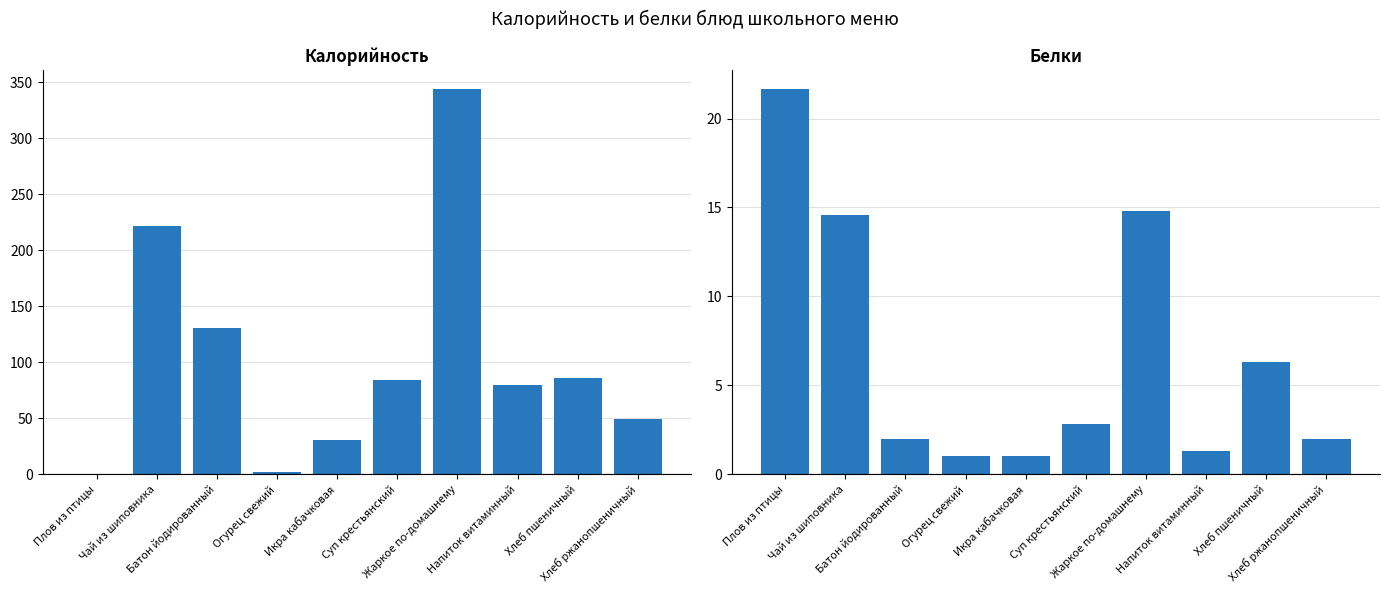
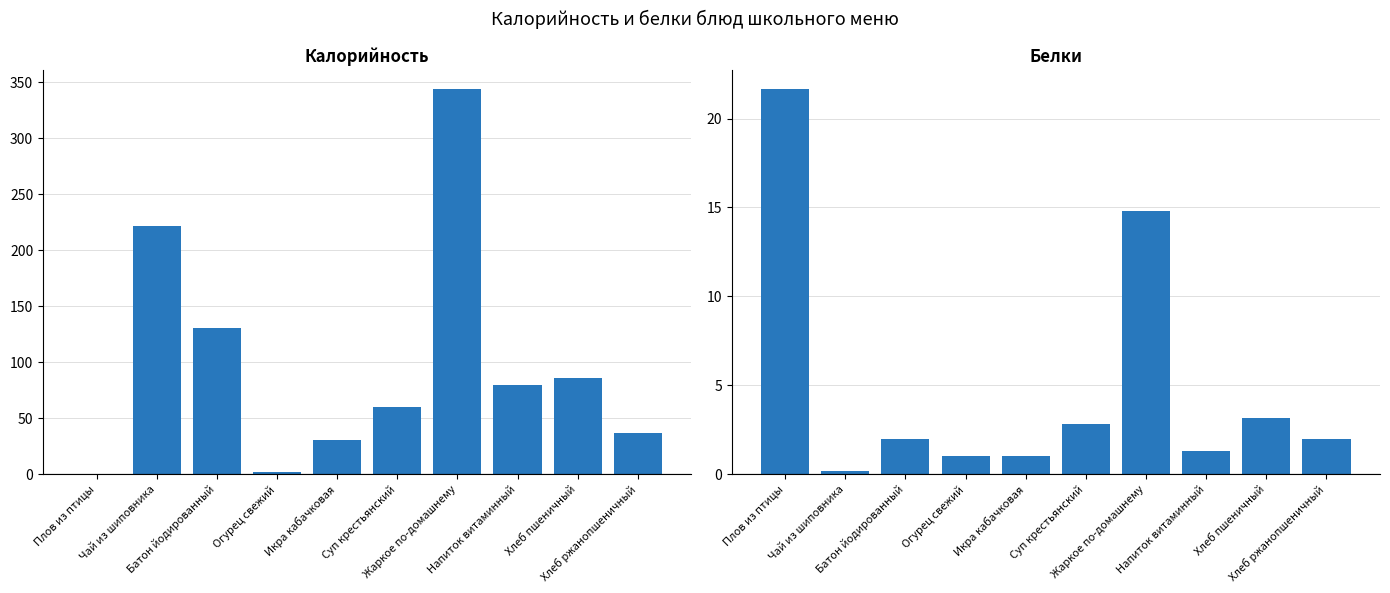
Калорийность, Суп крестьянский: 84 -> 60
Калорийность, Хлеб ржанопшеничный: 50 -> 37
Белки, Чай из шиповника: 14.6 -> 0.2
Белки, Хлеб пшеничный: 6.3 -> 3.2
